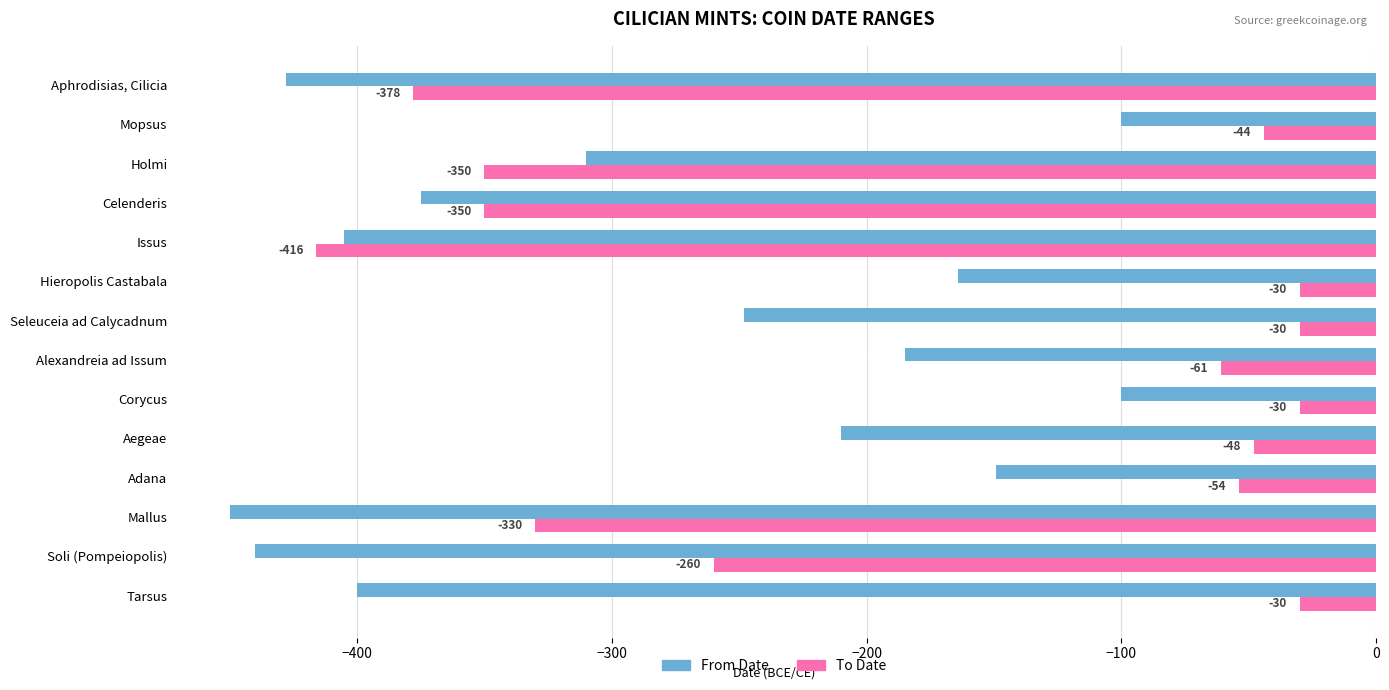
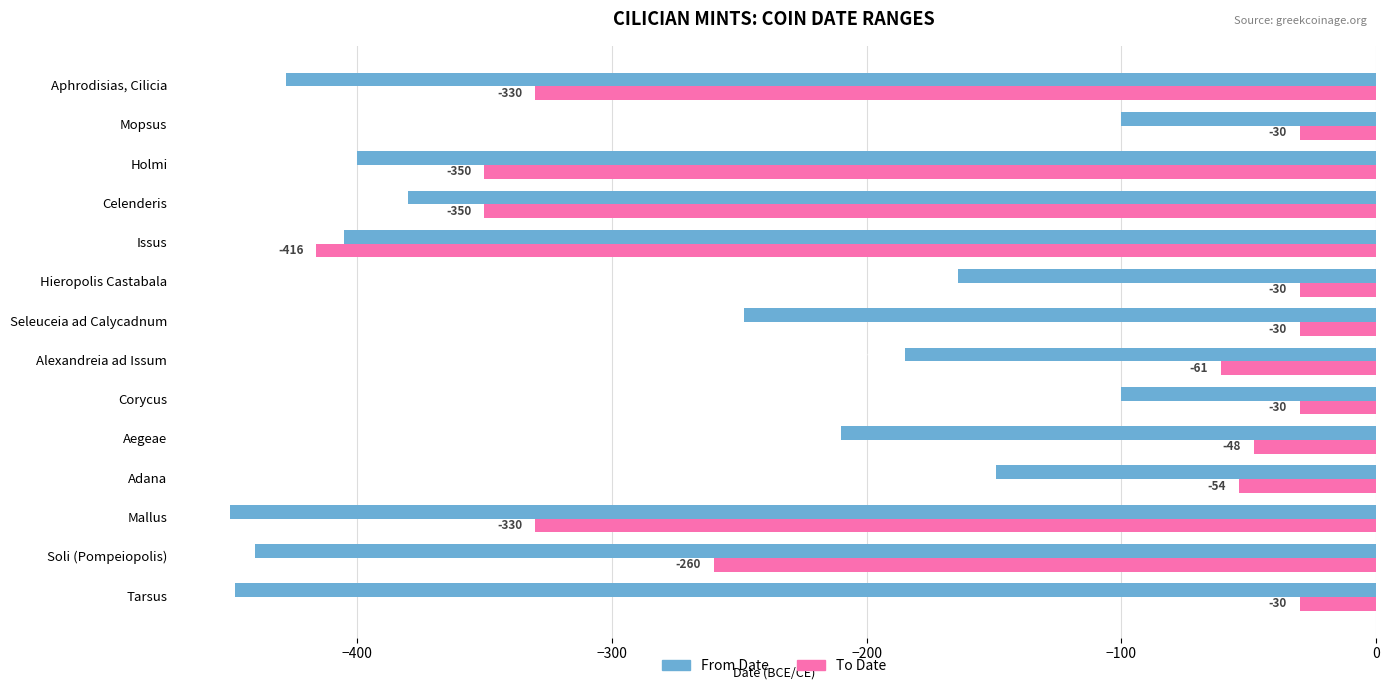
To Date, Aphrodisias, Cilicia: -378 -> -330
To Date, Mopsus: -44 -> -30
From Date, Holmi: -310 -> -400
From Date, Celenderis: -375 -> -380
From Date, Tarsus: -400 -> -448
